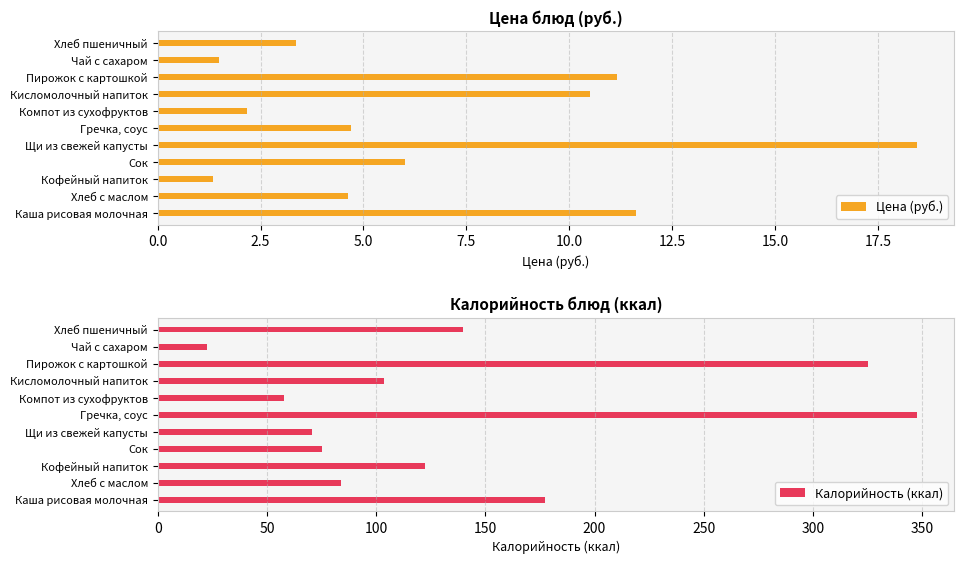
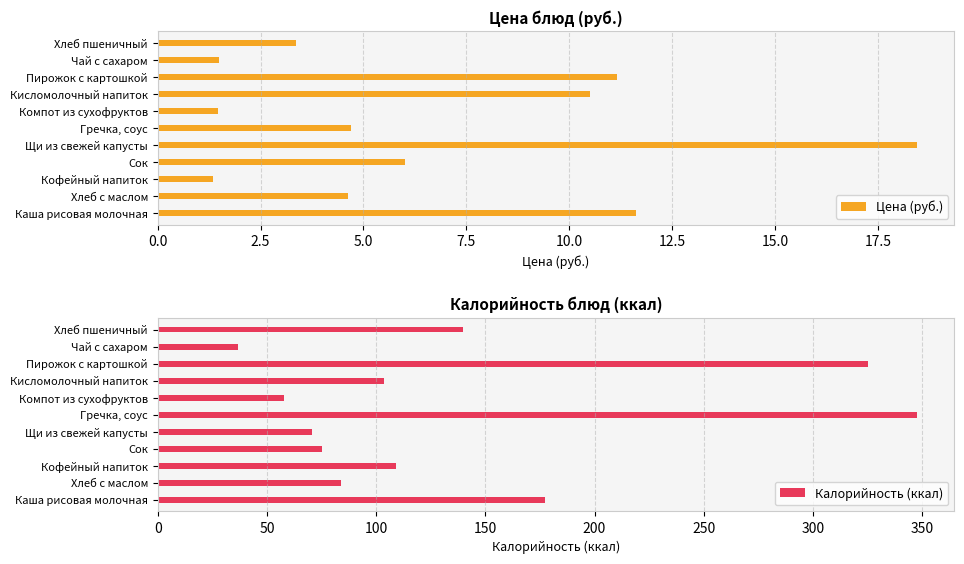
Цена блюд (руб.), Компот из сухофруктов: 2.2 -> 1.5
Калорийность блюд (ккал), Чай с сахаром: 23 -> 37
Калорийность блюд (ккал), Кофейный напиток: 122 -> 109
